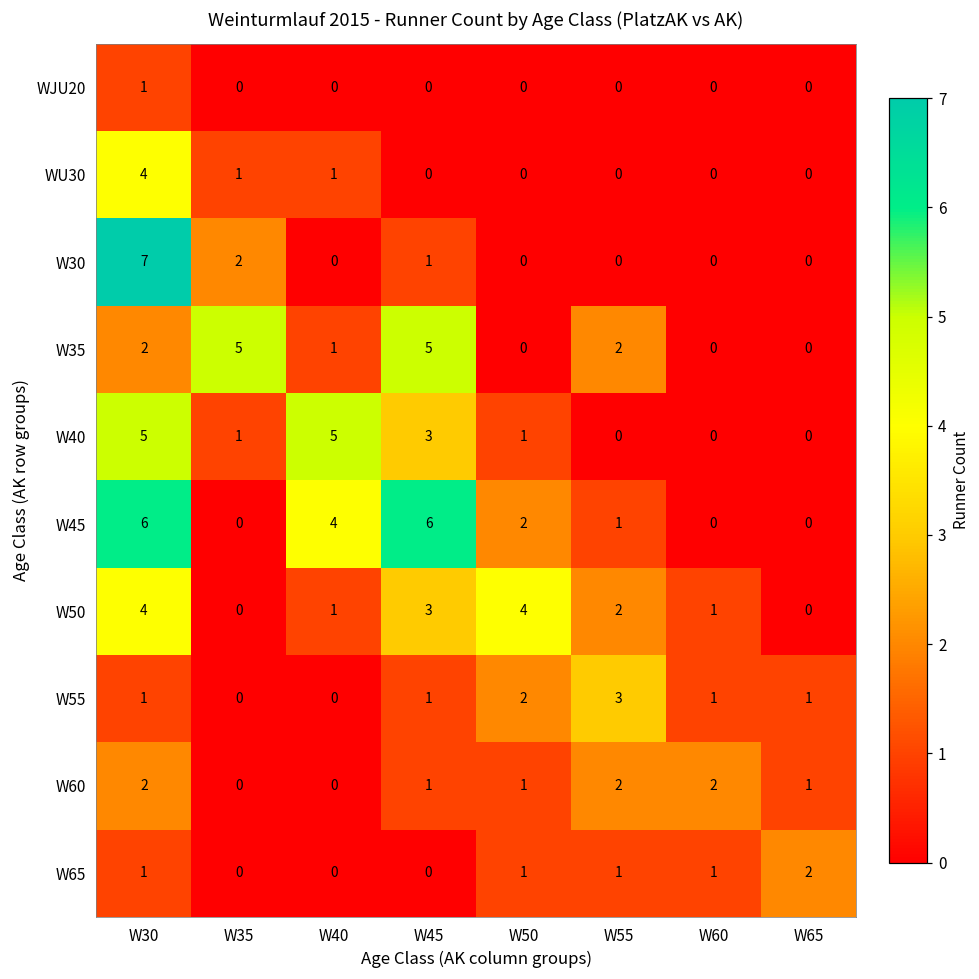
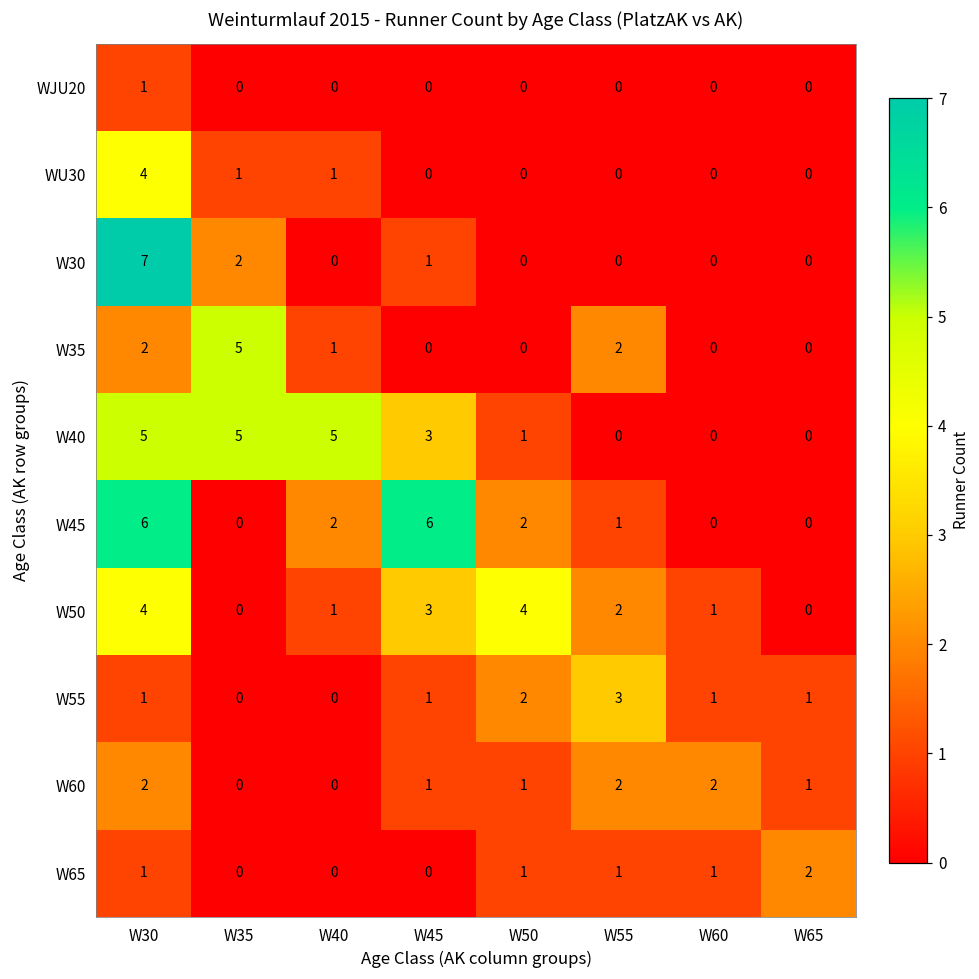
W35, W45: 5 -> 0
W40, W35: 1 -> 5
W45, W40: 4 -> 2
